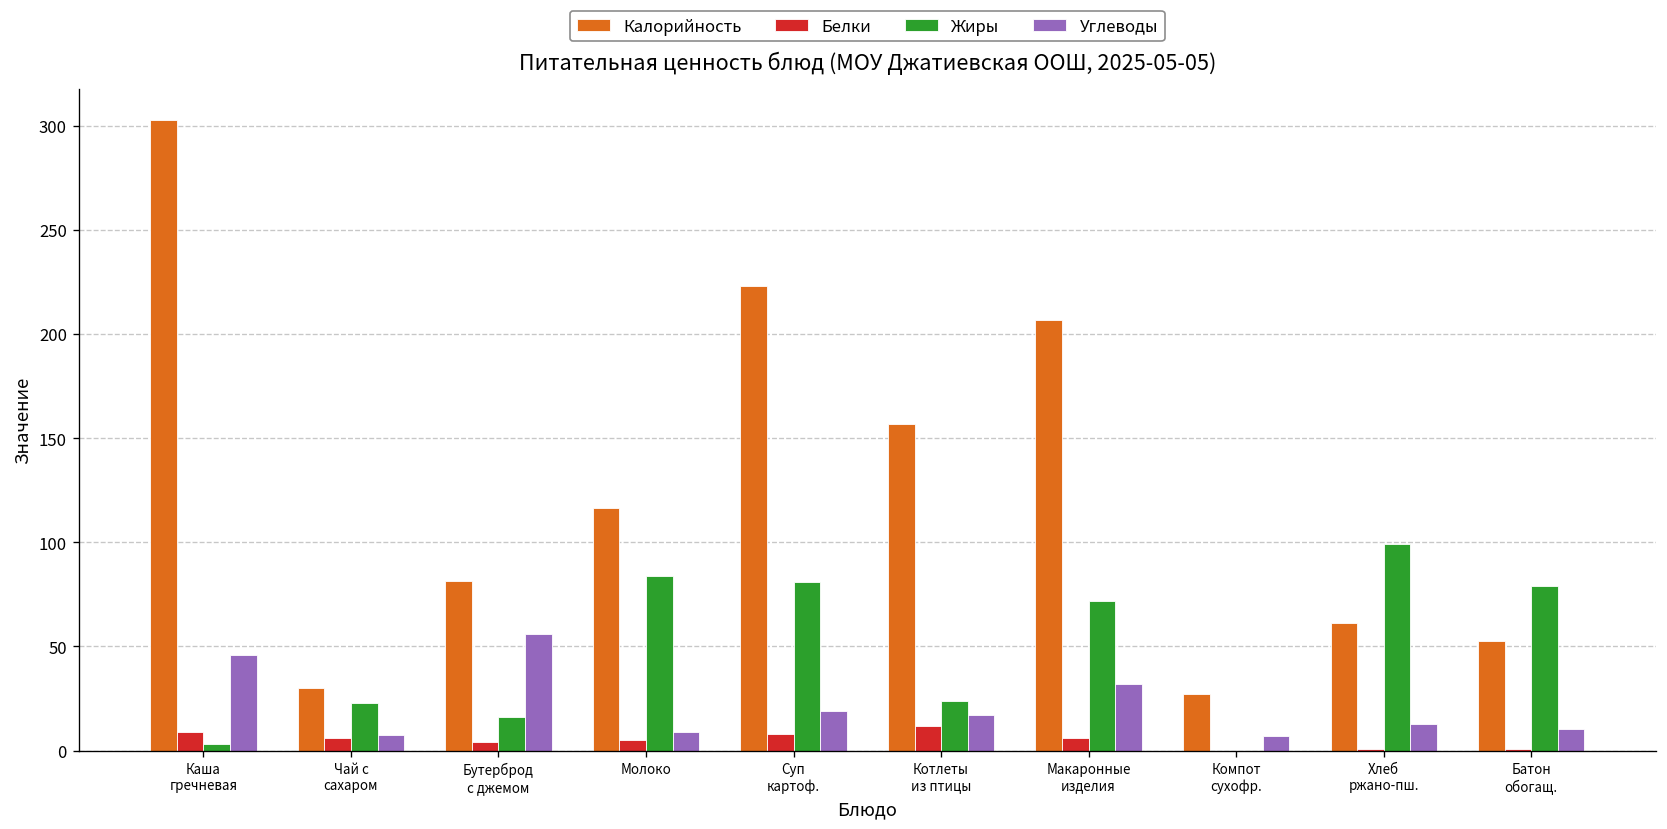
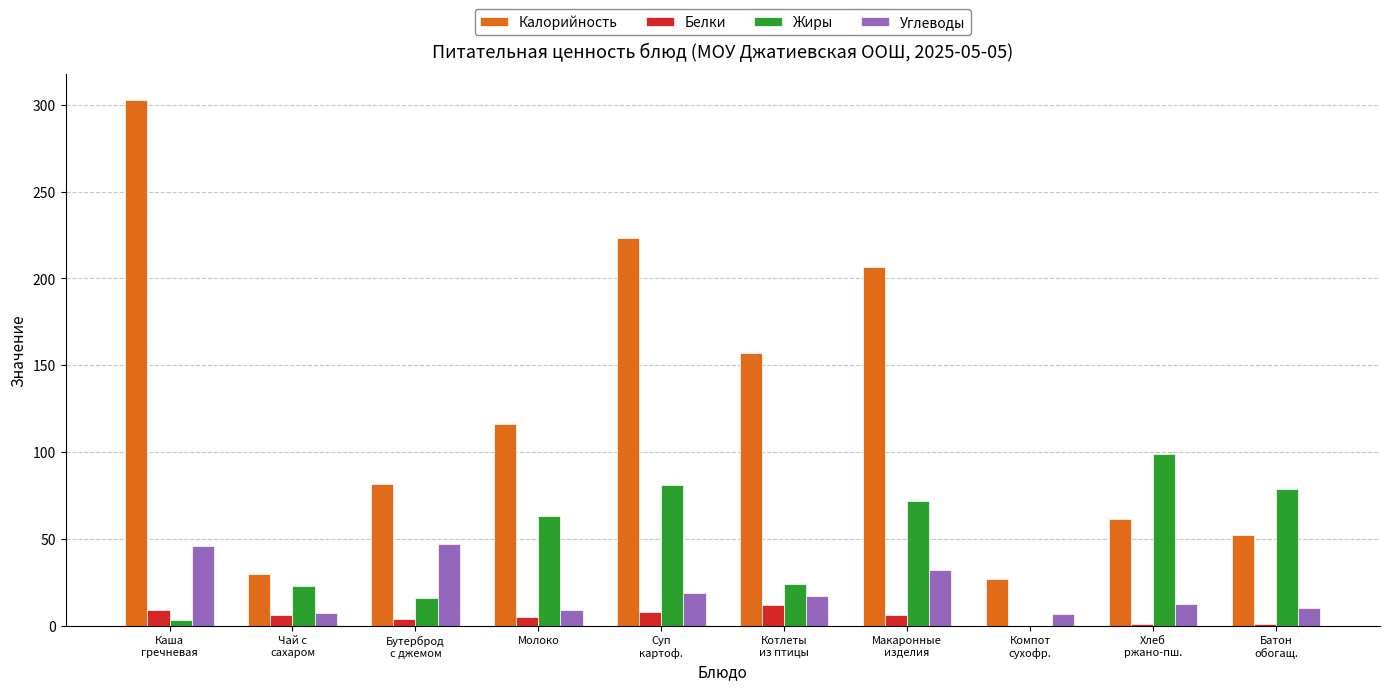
Углеводы, Бутерброд с джемом: 56 -> 47
Жиры, Молоко: 84 -> 63
